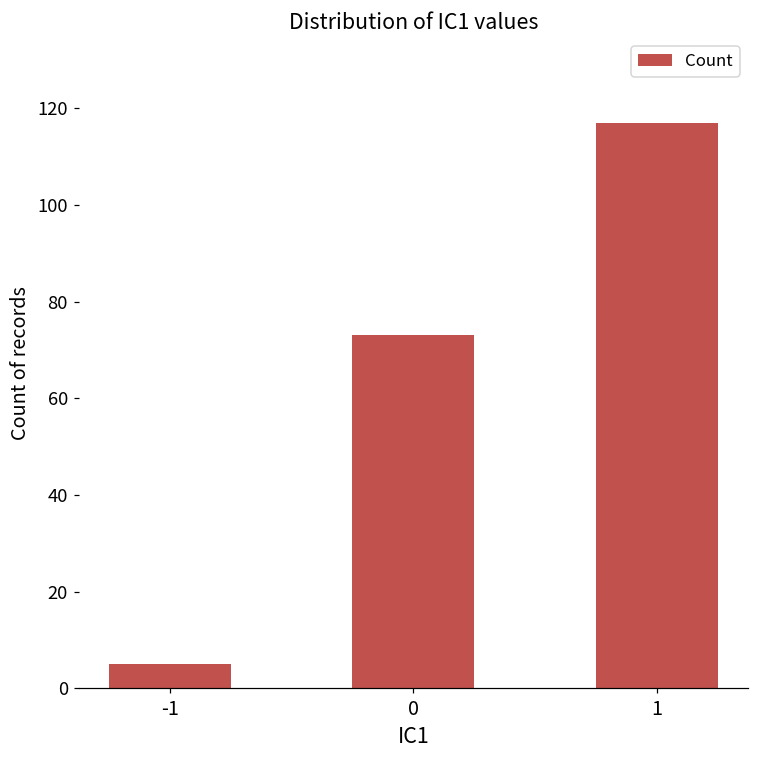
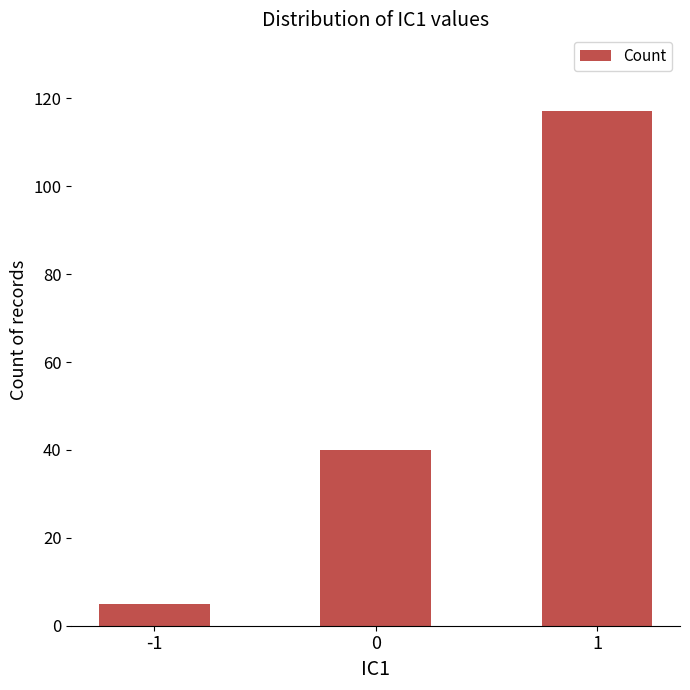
0: 73 -> 40
